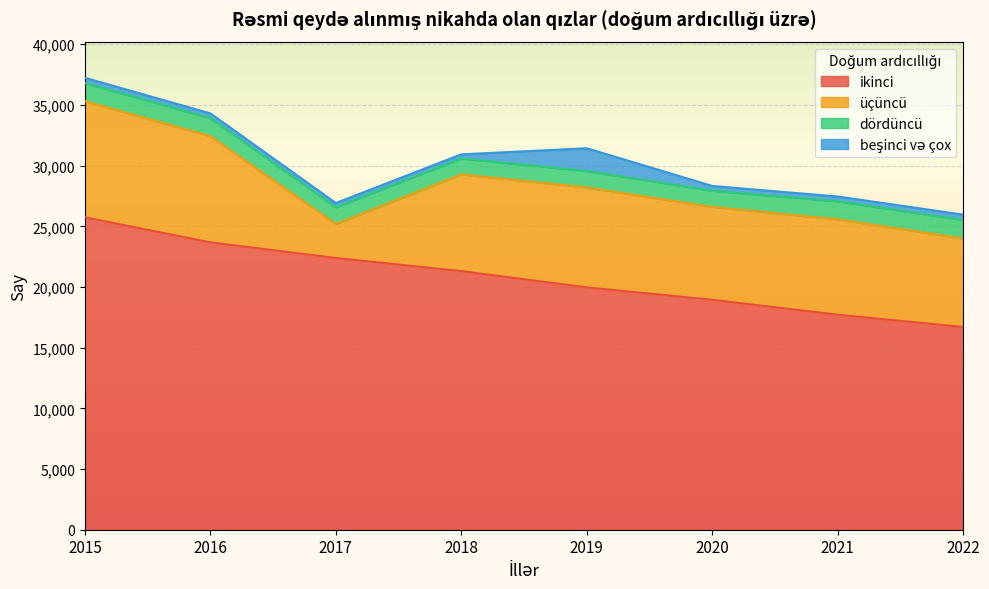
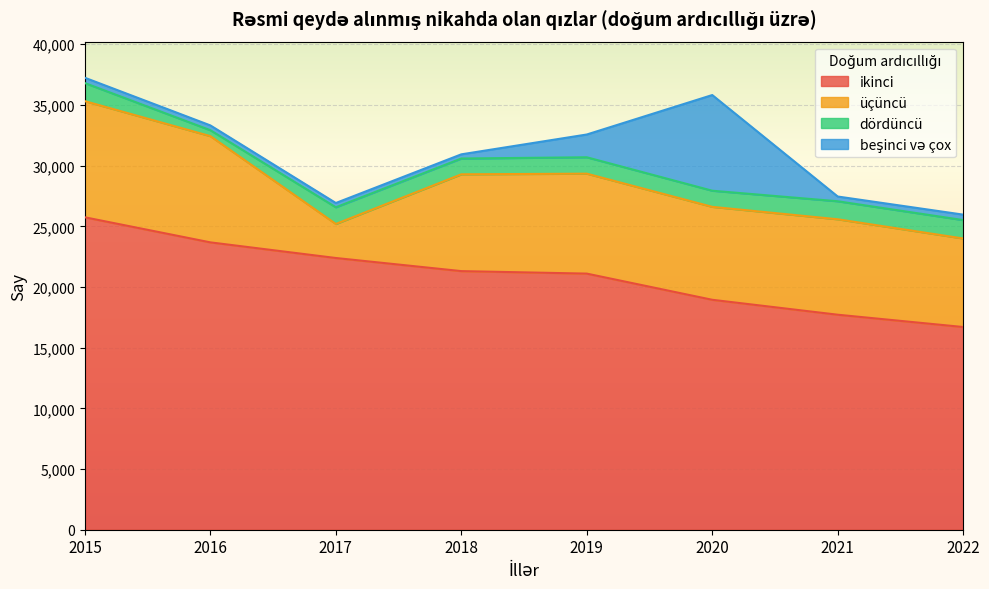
dördüncü, 2016: 1,500 -> 500
ikinci, 2019: 20,000 -> 21,100
beşinci və çox, 2020: 400 -> 7,900
